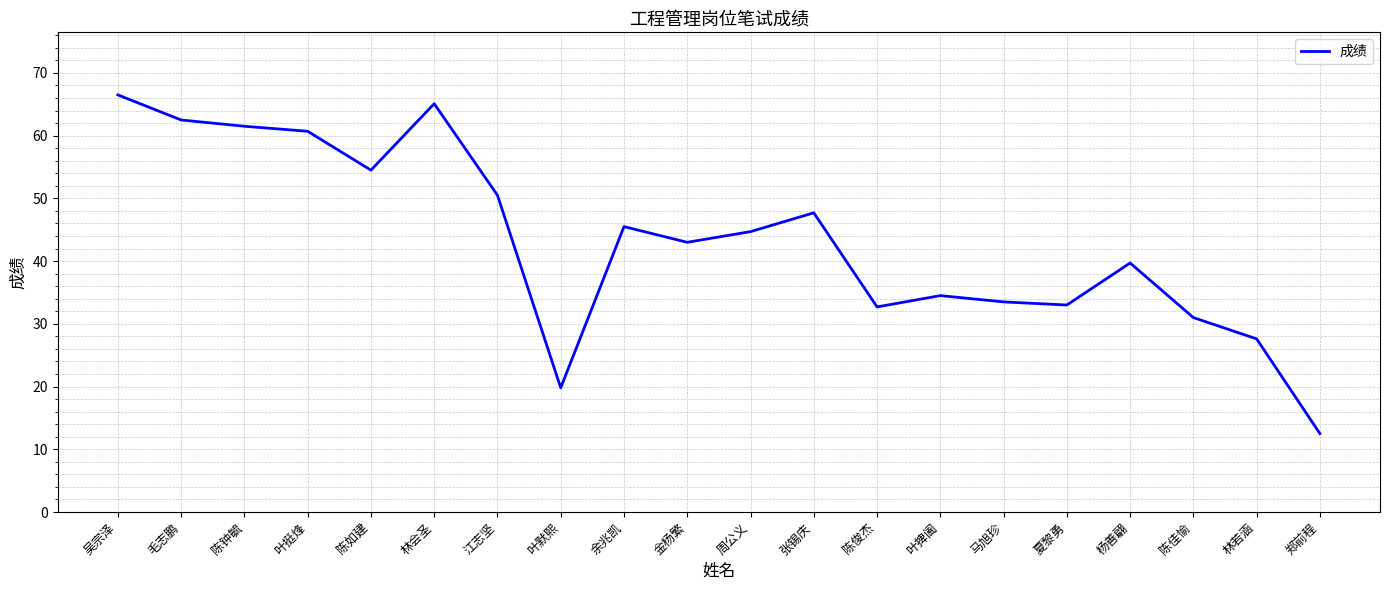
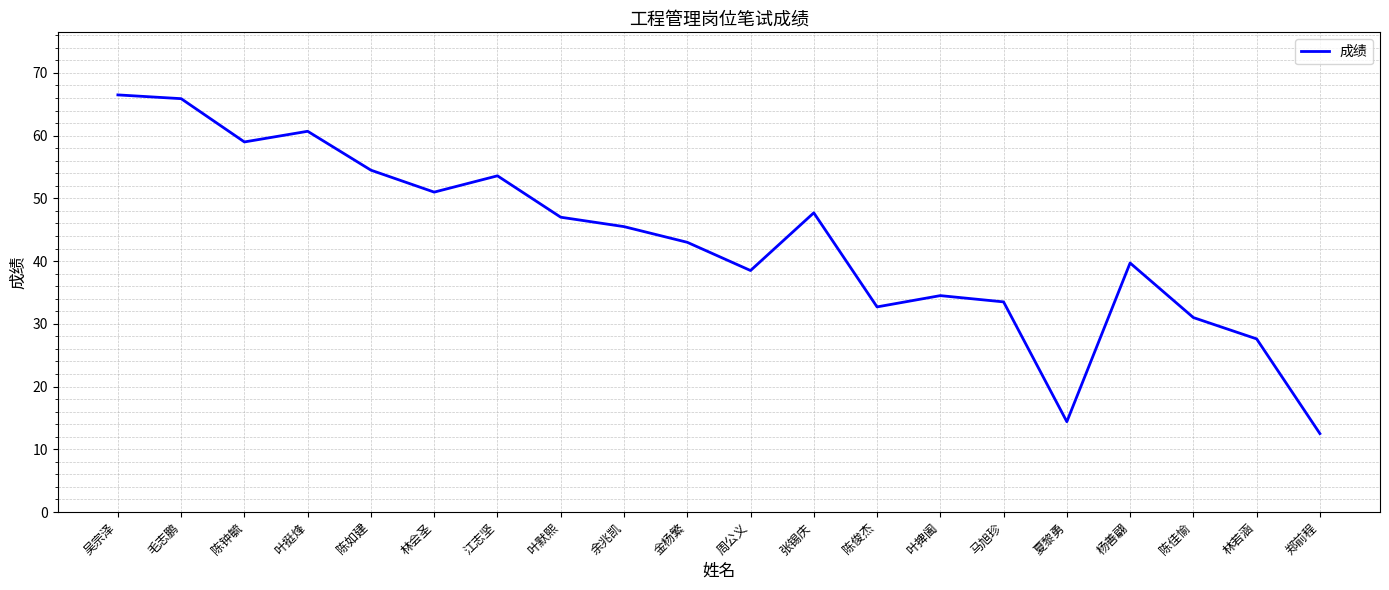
毛志鹏: 63 -> 66
陈钟毓: 62 -> 59
林会圣: 65 -> 51
江志坚: 51 -> 54
叶默熙: 20 -> 47
周公义: 45 -> 39
夏黎勇: 33 -> 14
